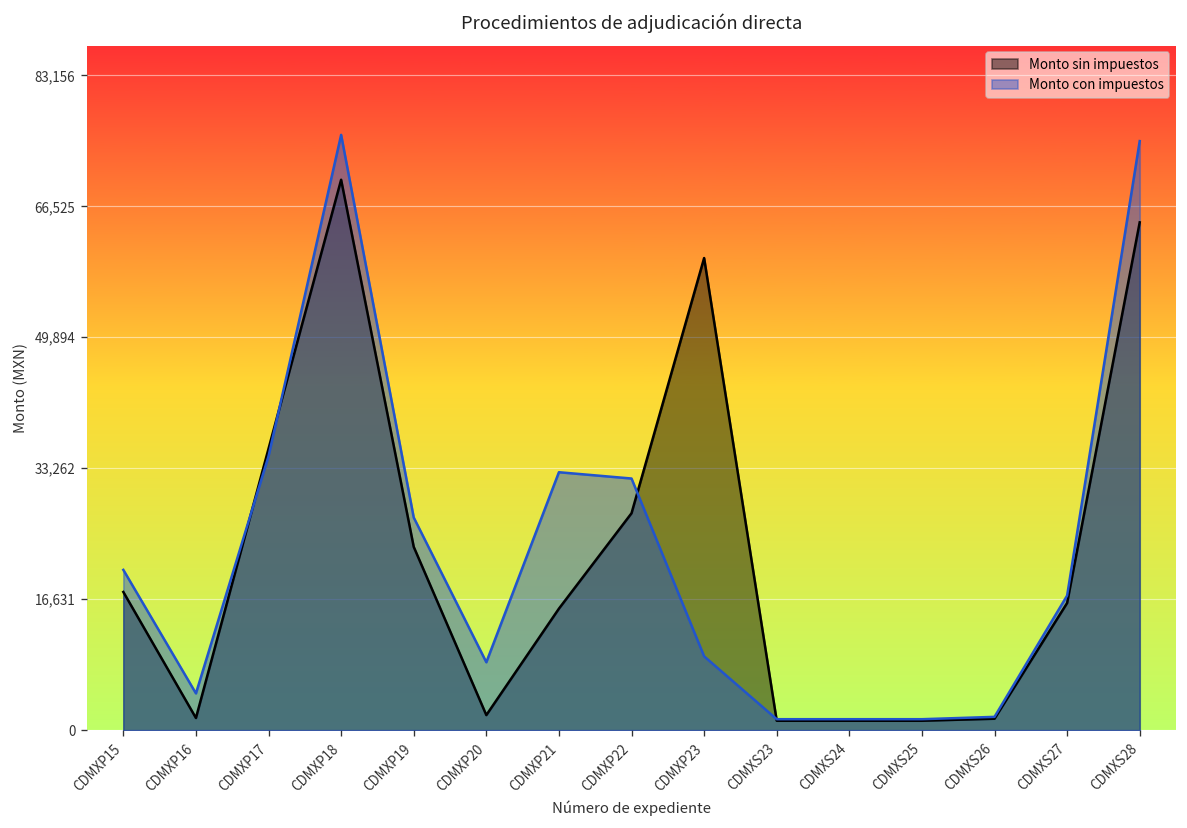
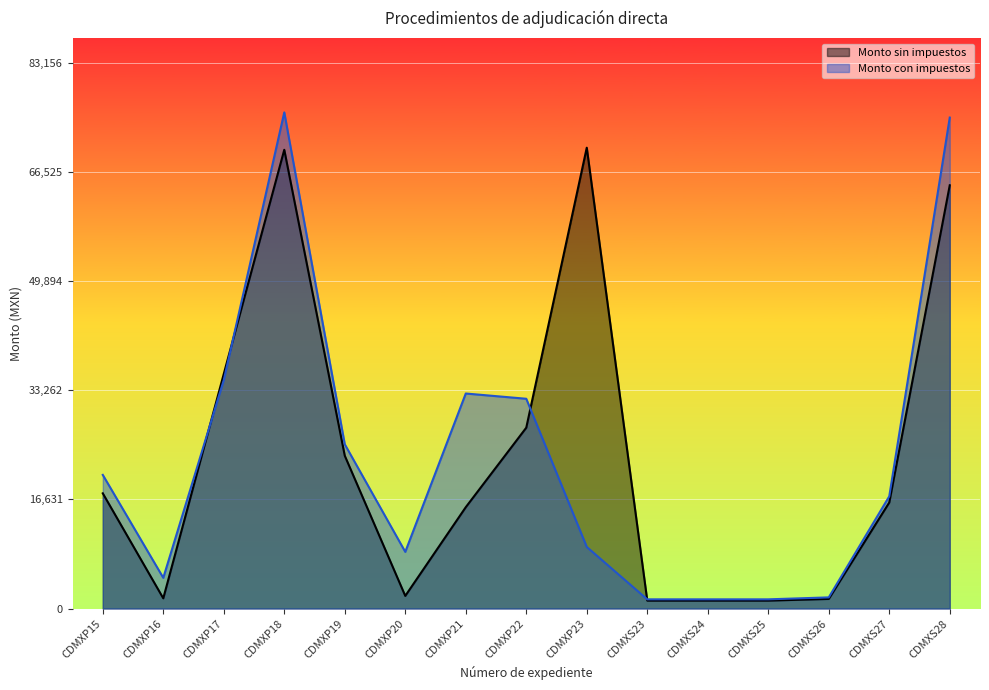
Monto con impuestos, CDMXP19: 27,000 -> 25,000
Monto sin impuestos, CDMXP23: 60,000 -> 70,000
